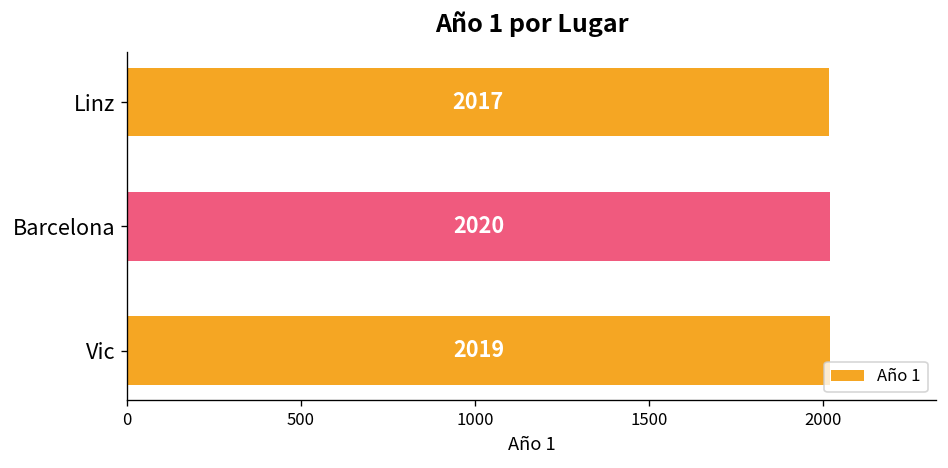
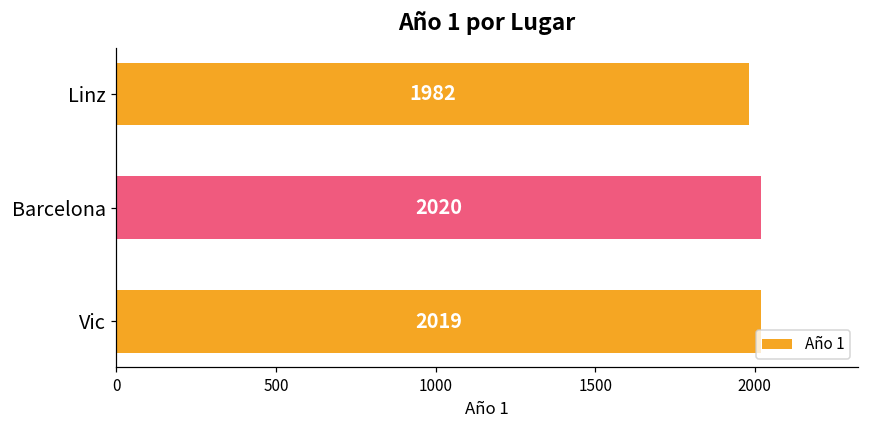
Linz: 2017 -> 1982
